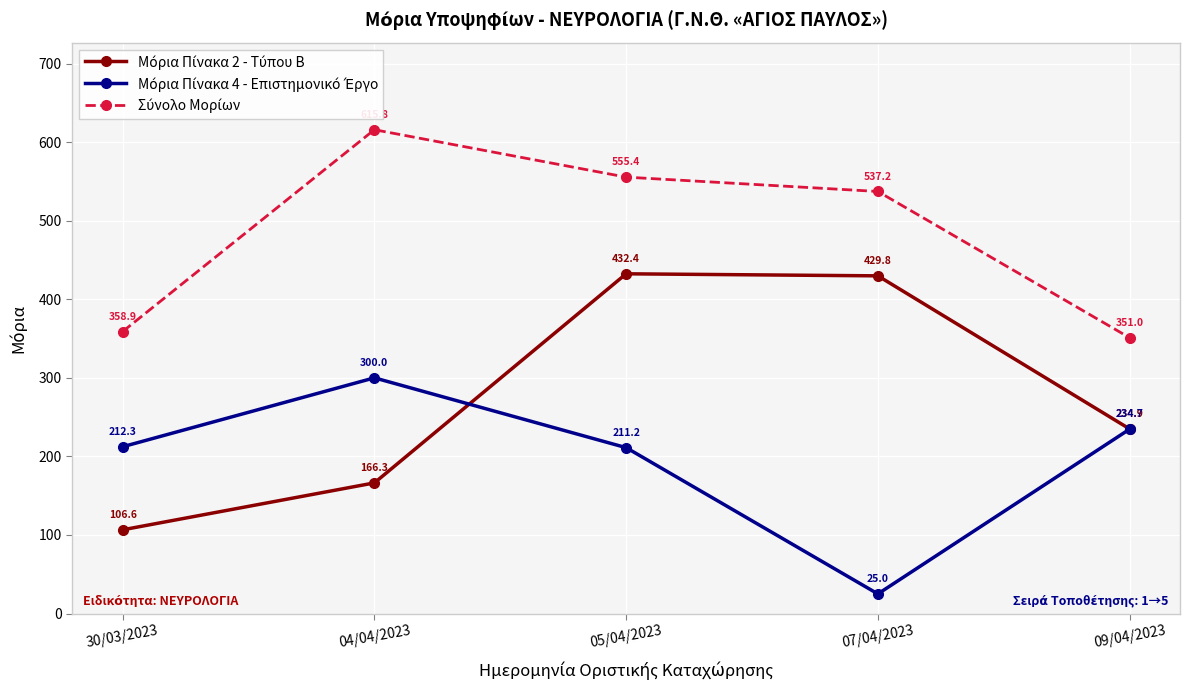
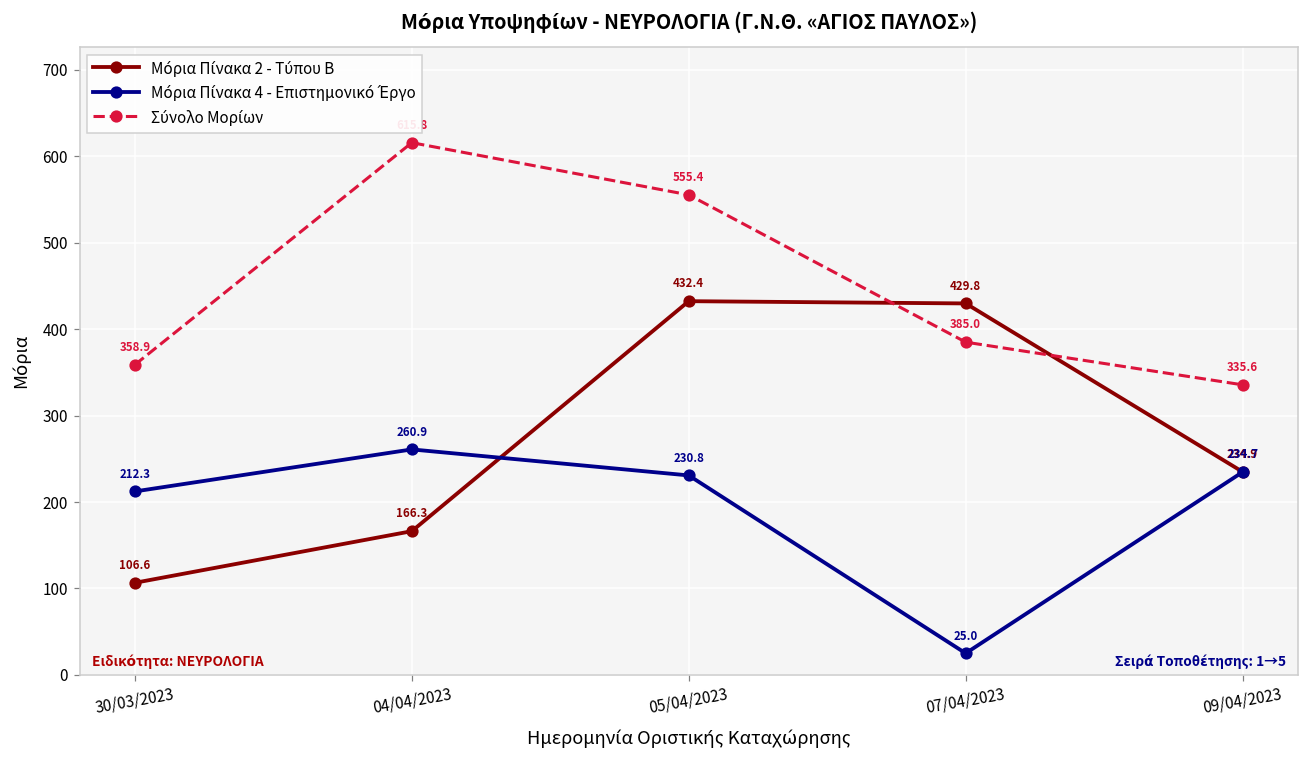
Μόρια Πίνακα 4 - Επιστημονικό Έργο, 04/04/2023: 300.0 -> 260.9
Μόρια Πίνακα 4 - Επιστημονικό Έργο, 05/04/2023: 211.2 -> 230.8
Σύνολο Μορίων, 07/04/2023: 537.2 -> 385.0
Σύνολο Μορίων, 09/04/2023: 351.0 -> 335.6
